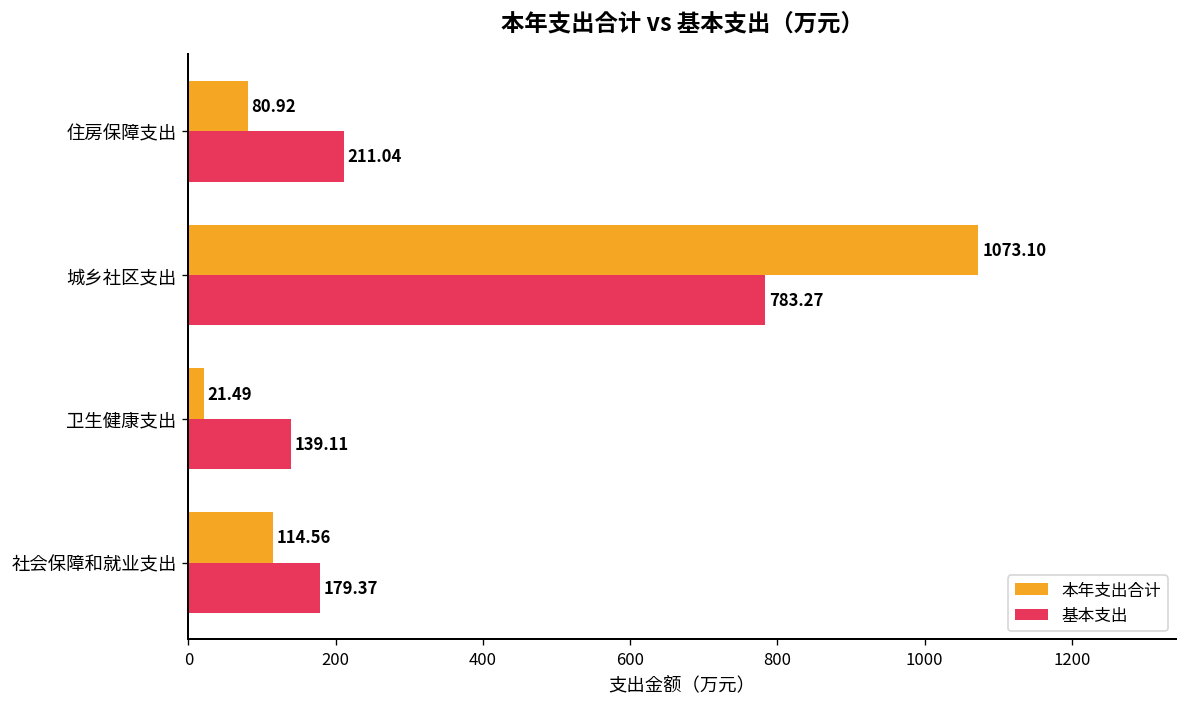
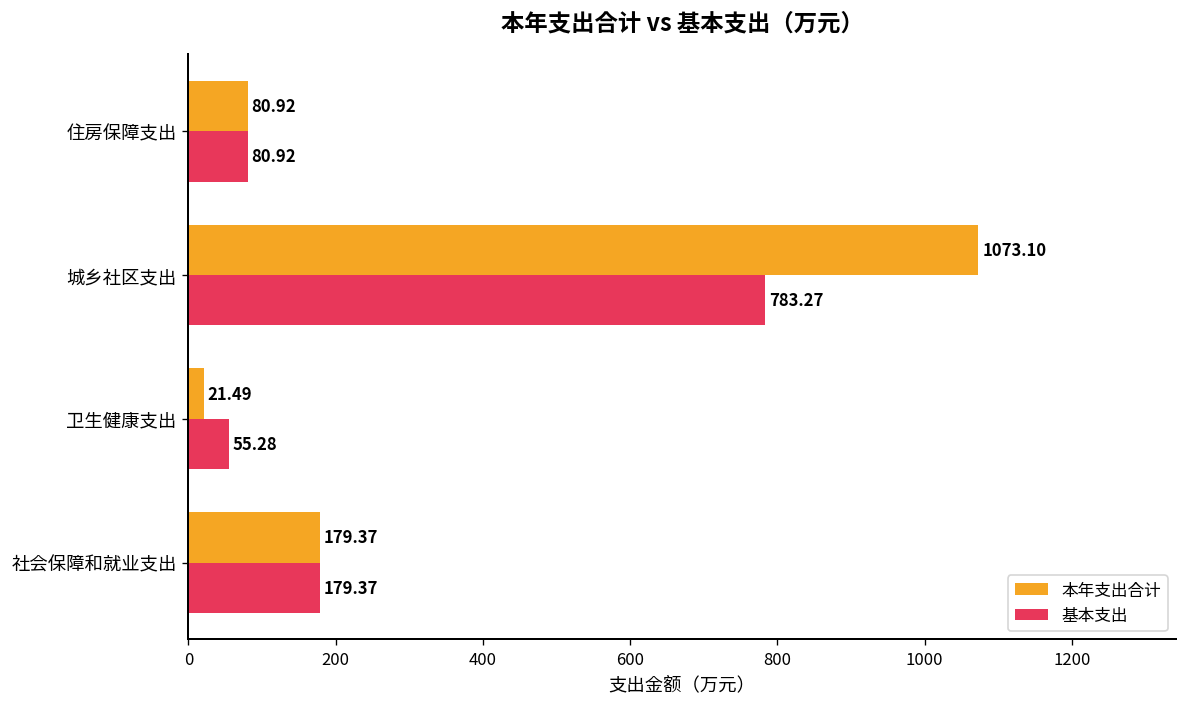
基本支出, 住房保障支出: 211.04 -> 80.92
基本支出, 卫生健康支出: 139.11 -> 55.28
本年支出合计, 社会保障和就业支出: 114.56 -> 179.37
